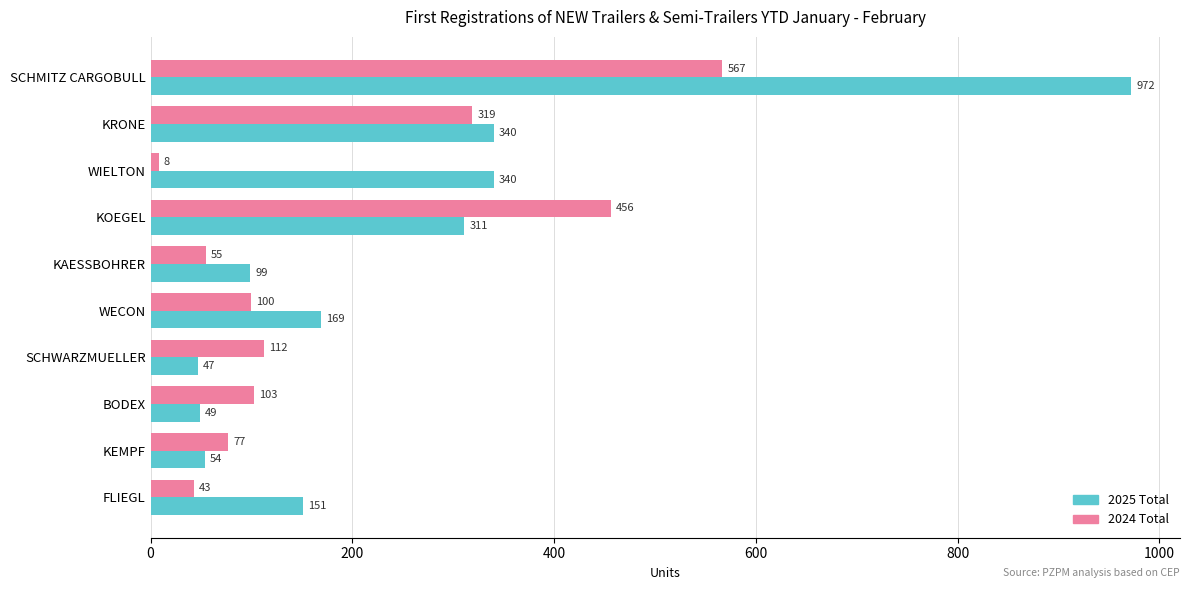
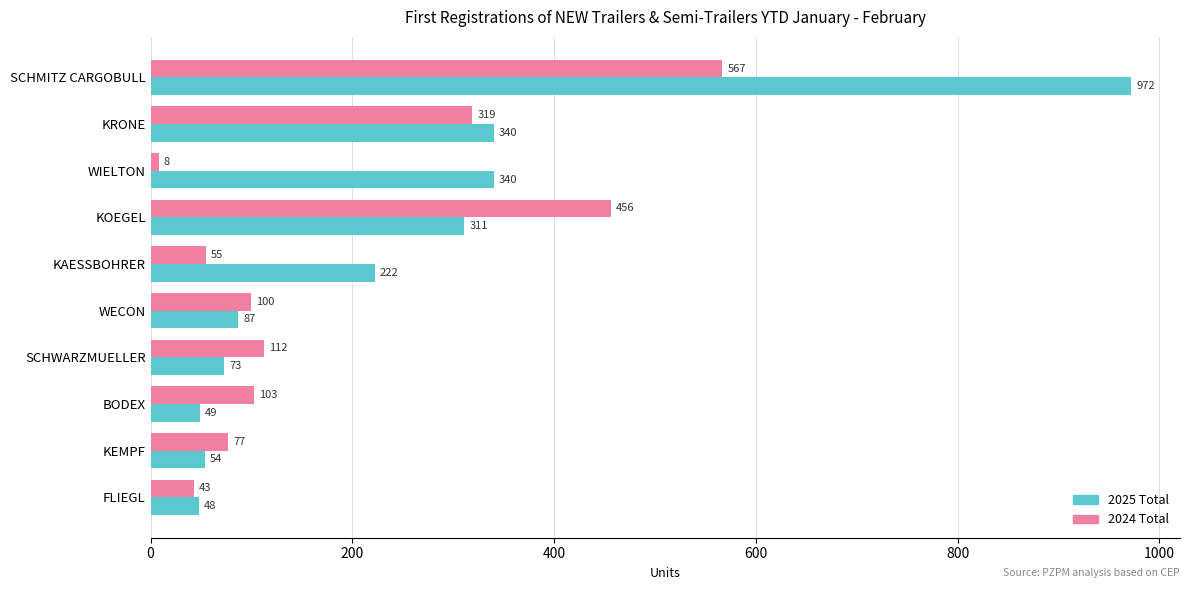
2025 Total, KAESSBOHRER: 99 -> 222
2025 Total, WECON: 169 -> 87
2025 Total, SCHWARZMUELLER: 47 -> 73
2025 Total, FLIEGL: 151 -> 48
